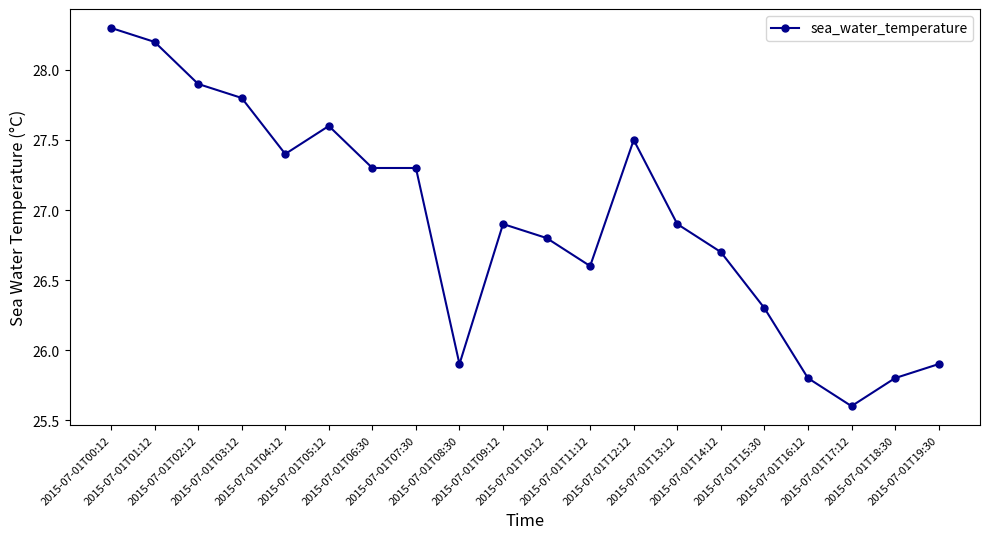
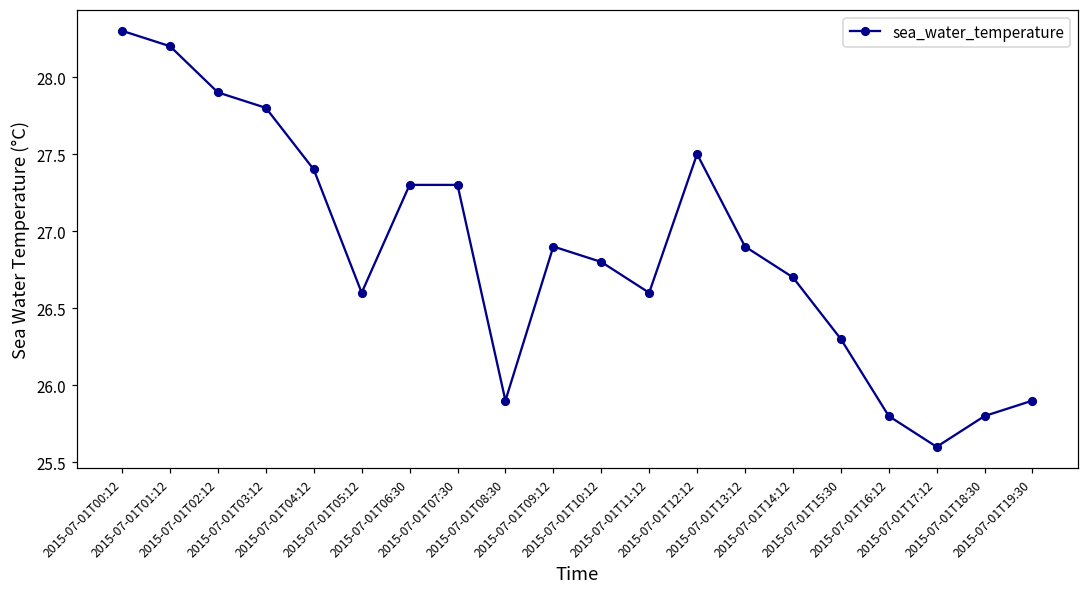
2015-07-01T05:12: 27.6 -> 26.6
